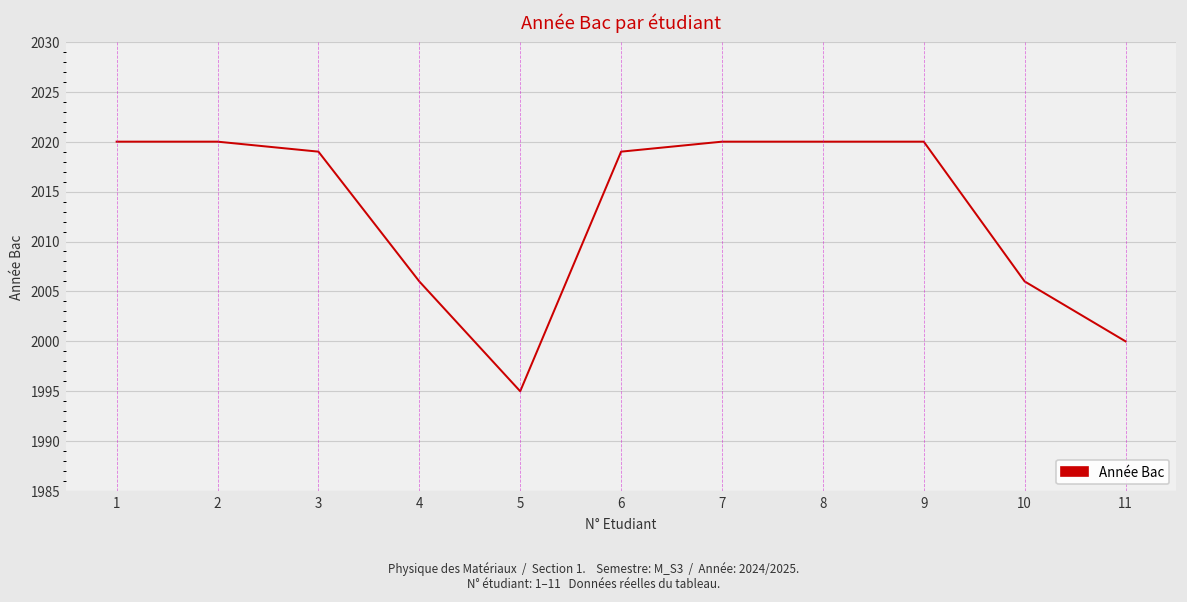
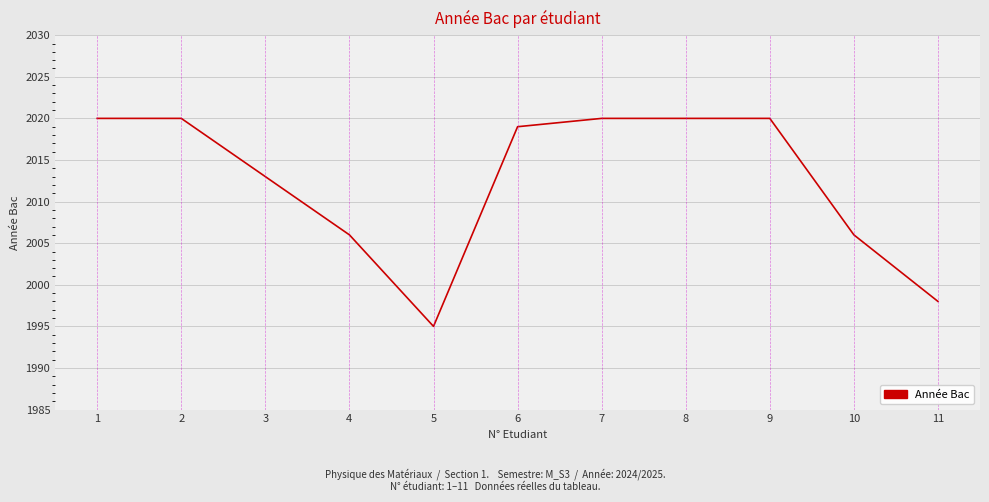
3: 2019 -> 2013
11: 2000 -> 1998
